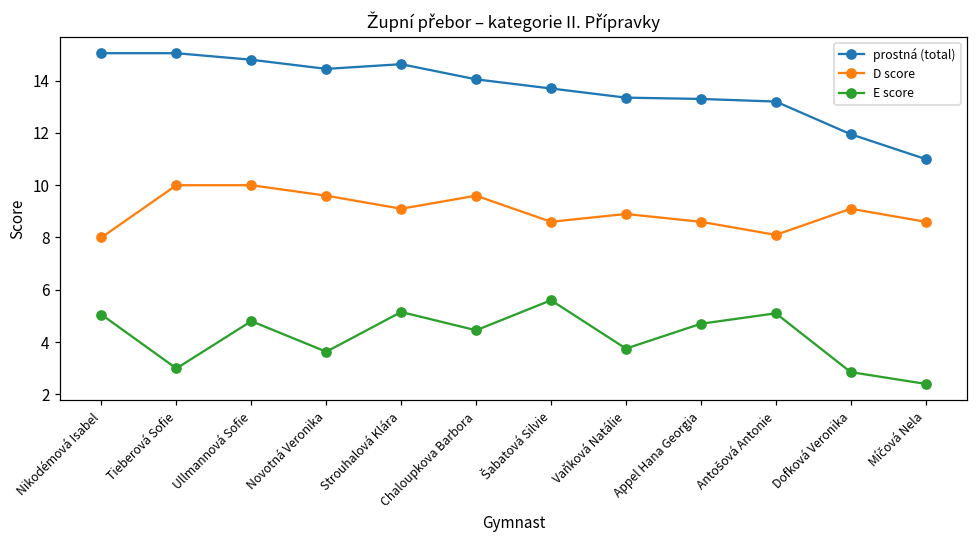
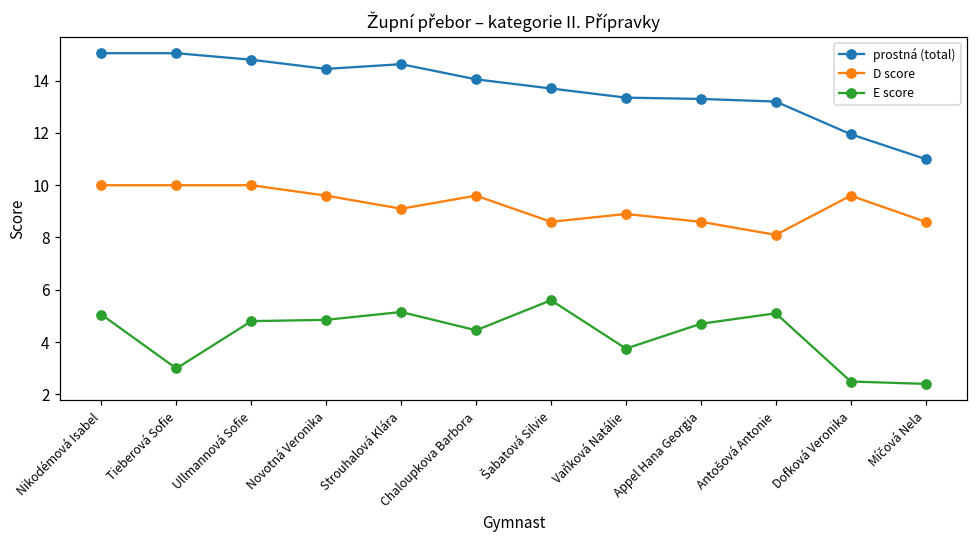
D score, Nikodémová Isabel: 8 -> 10
E score, Novotná Veronika: 3.6 -> 4.9
D score, Dofková Veronika: 9.1 -> 9.6
E score, Dofková Veronika: 2.9 -> 2.5
